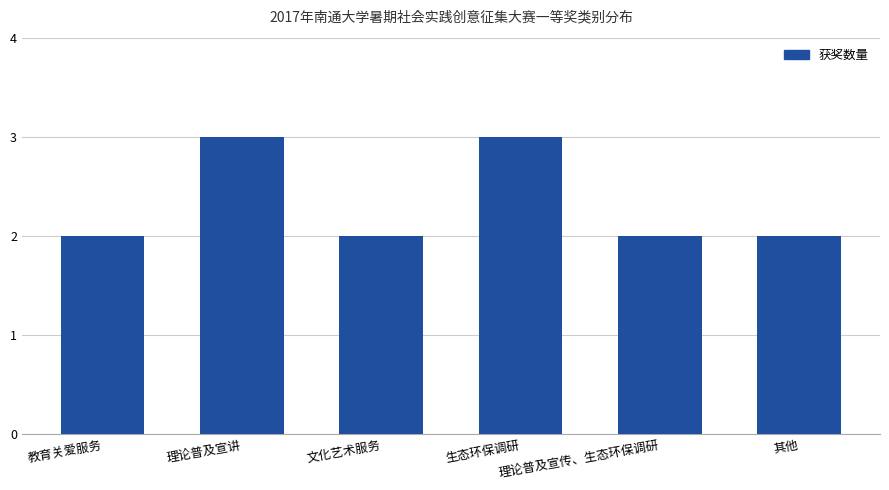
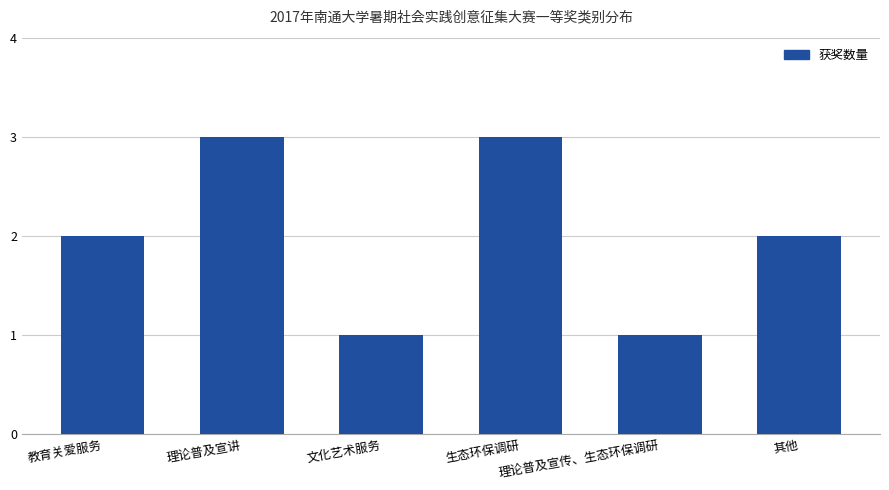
文化艺术服务: 2 -> 1
理论普及宣传、生态环保调研: 2 -> 1
